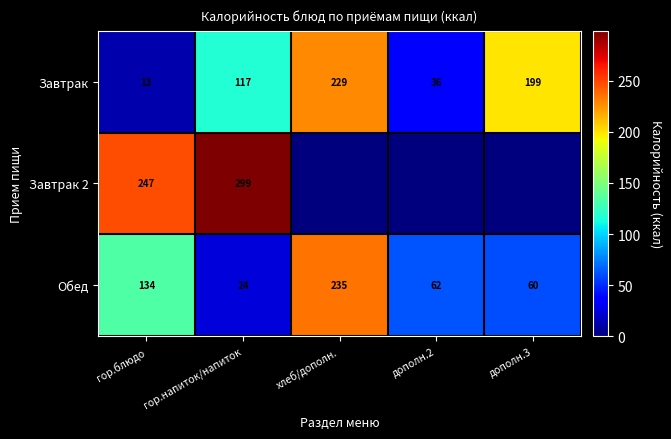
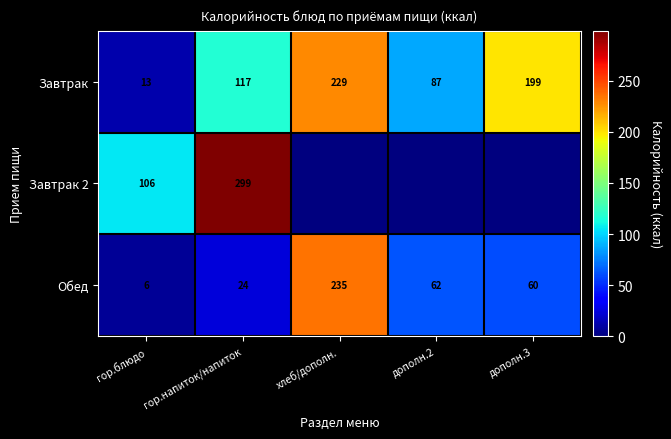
Завтрак, дополн.2: 36 -> 87
Завтрак 2, гор.блюдо: 247 -> 106
Обед, гор.блюдо: 134 -> 6
